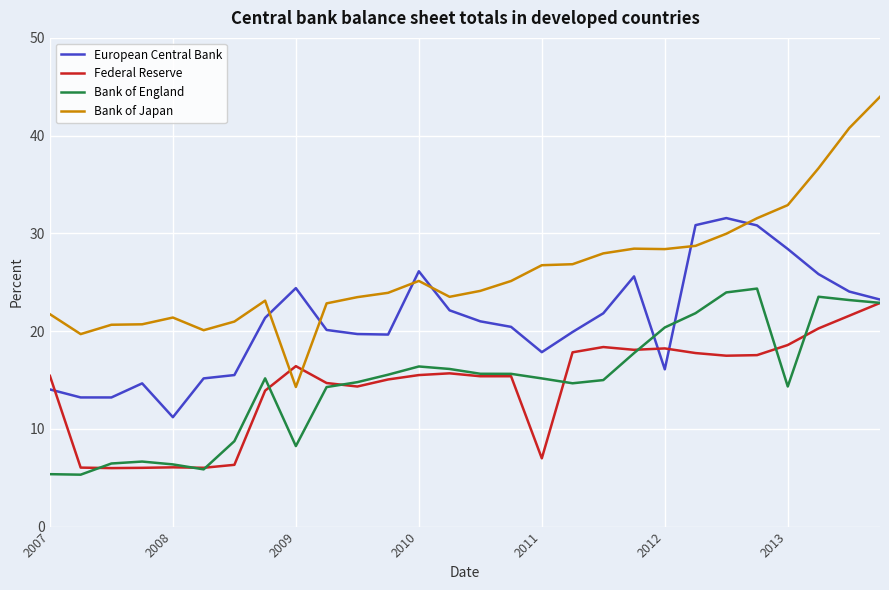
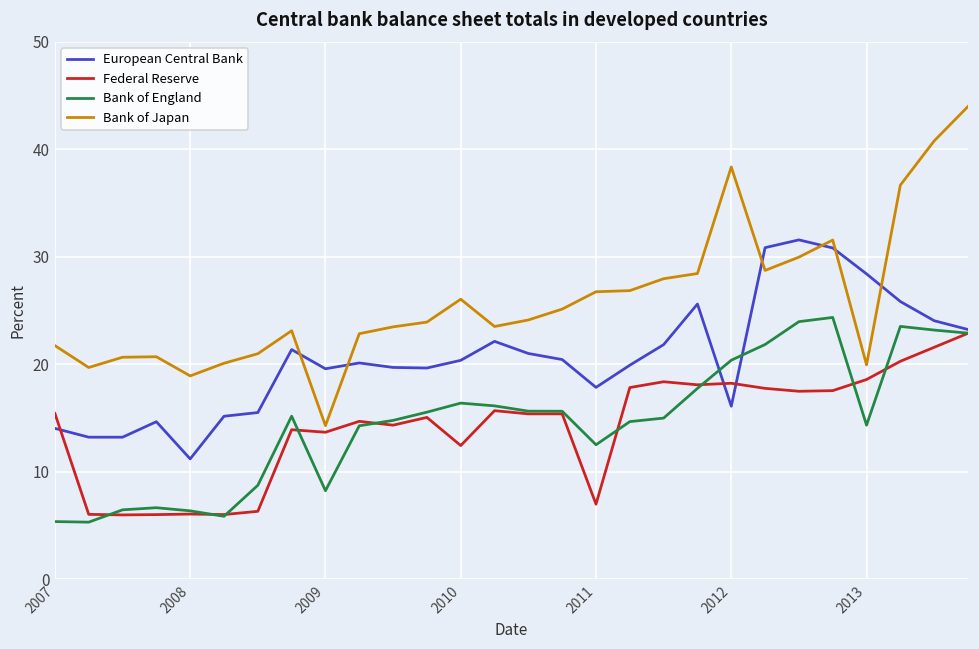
Bank of Japan, 2008: 21 -> 19
European Central Bank, 2009: 24 -> 20
Federal Reserve, 2009: 16 -> 14
European Central Bank, 2010: 26 -> 20
Federal Reserve, 2010: 16 -> 12
Bank of Japan, 2010: 25 -> 26
Bank of England, 2011: 15 -> 13
Bank of Japan, 2012: 28 -> 38
Bank of Japan, 2013: 33 -> 20
